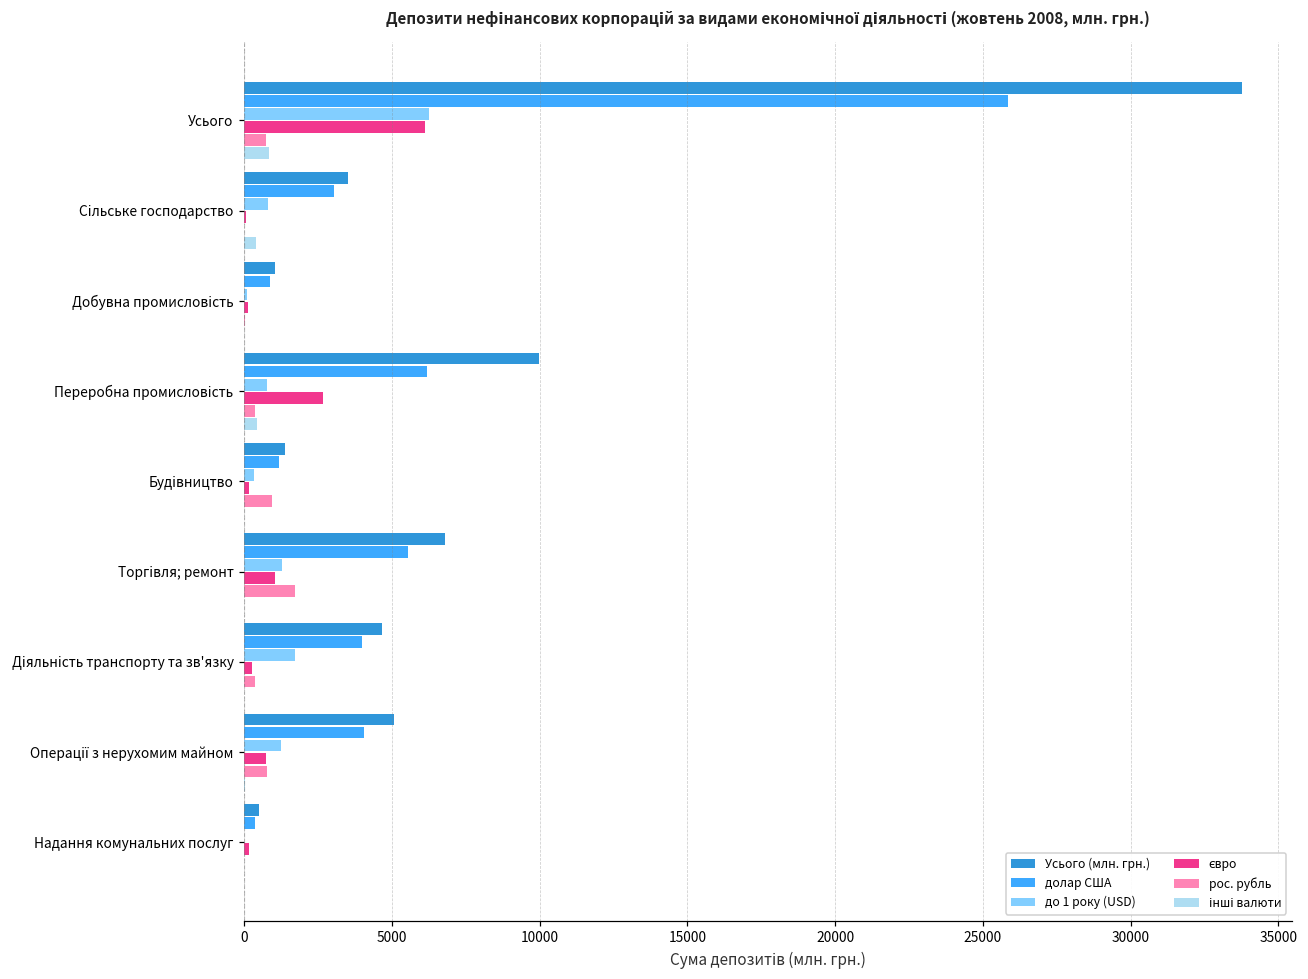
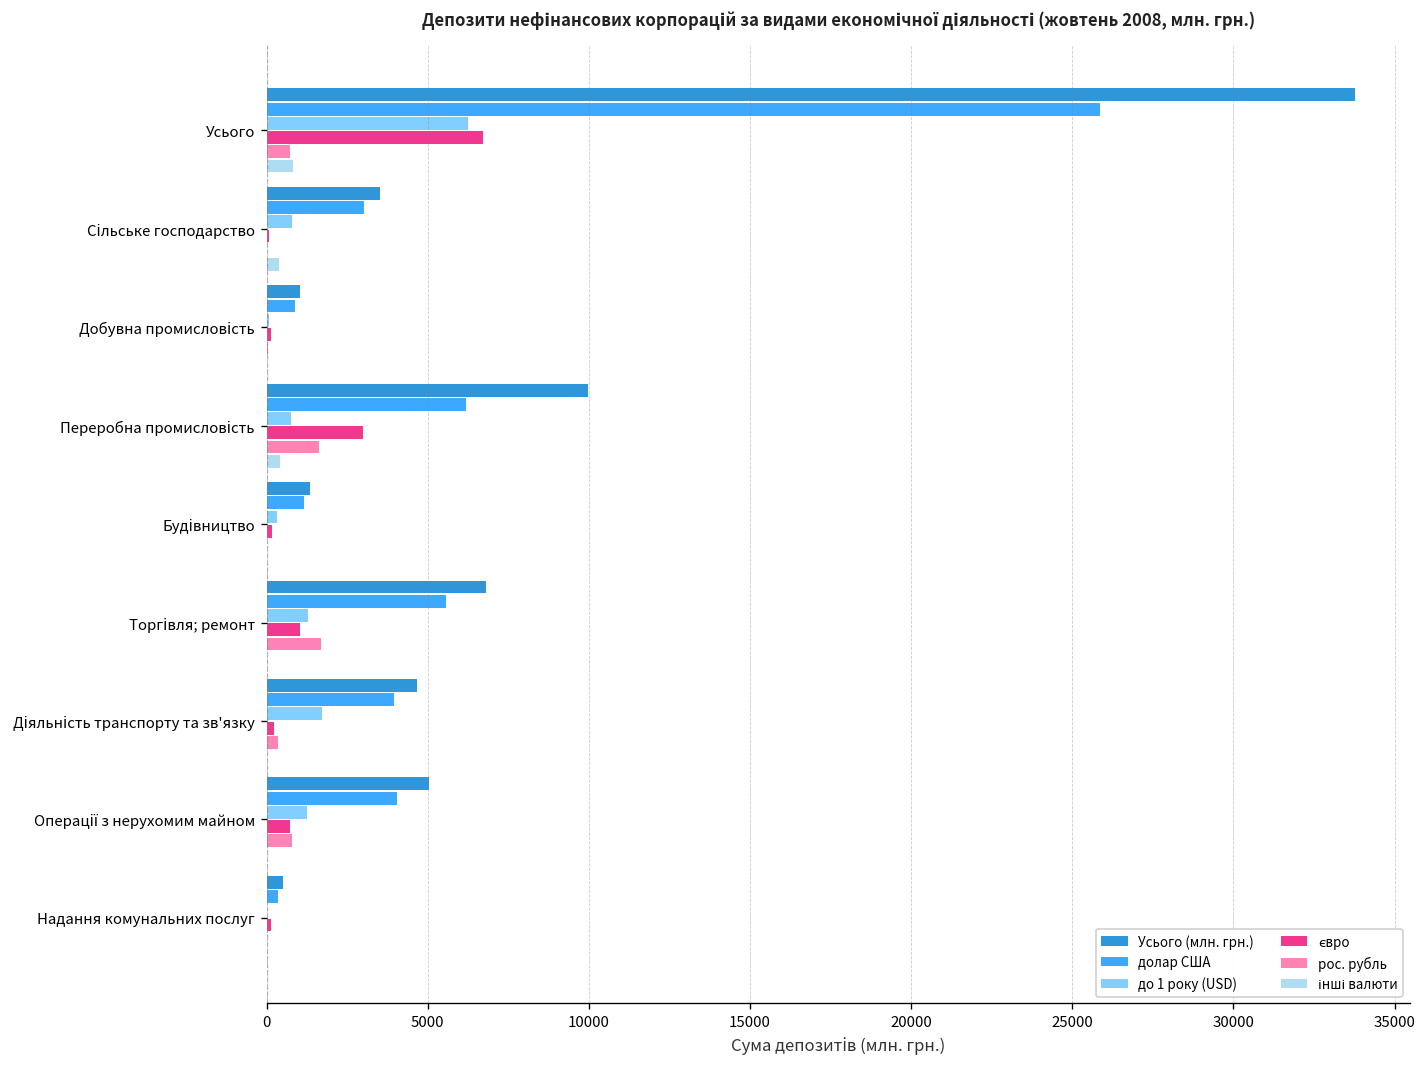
євро, Усього: 6100 -> 6700
євро, Переробна промисловість: 2600 -> 3000
рос. рубль, Переробна промисловість: 400 -> 1600
рос. рубль, Будівництво: 900 -> 0
